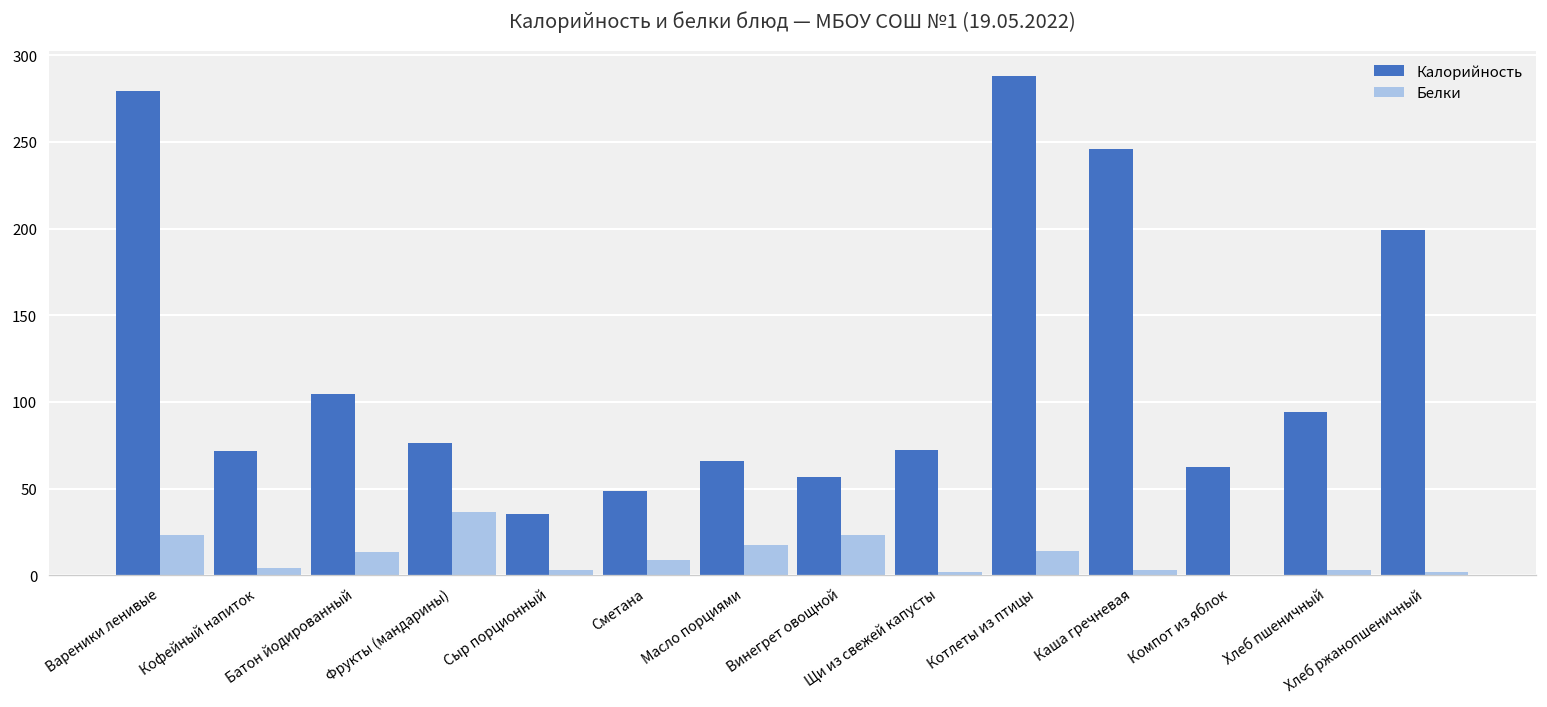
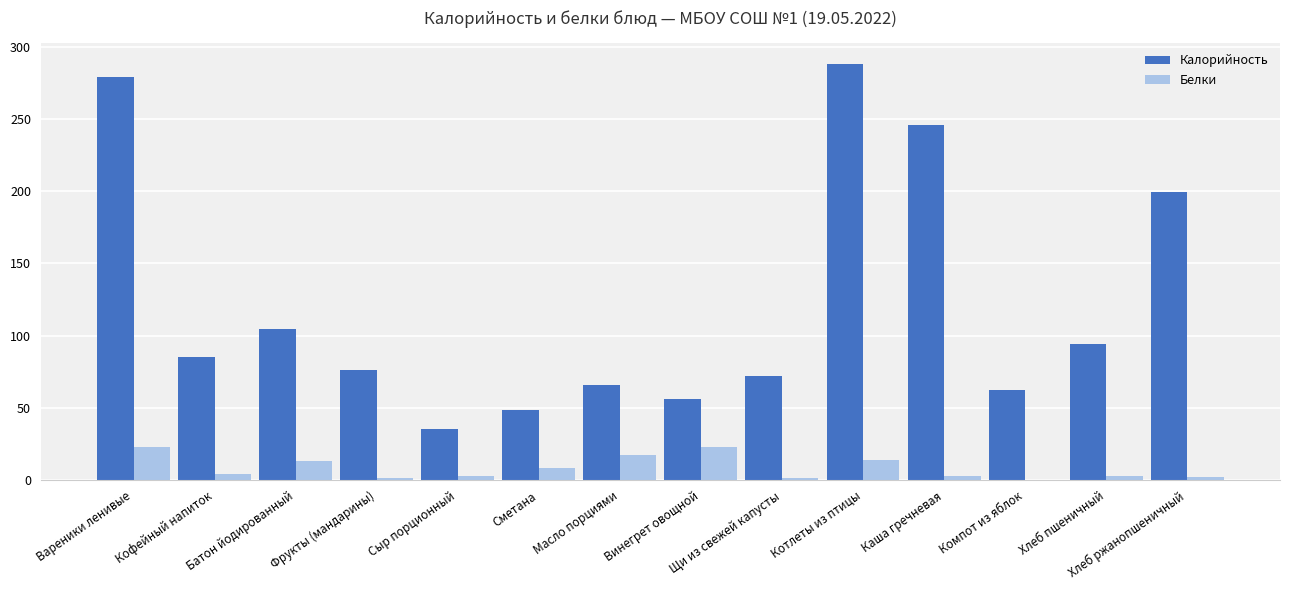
Калорийность, Кофейный напиток: 72 -> 85
Белки, Фрукты (мандарины): 36 -> 2
